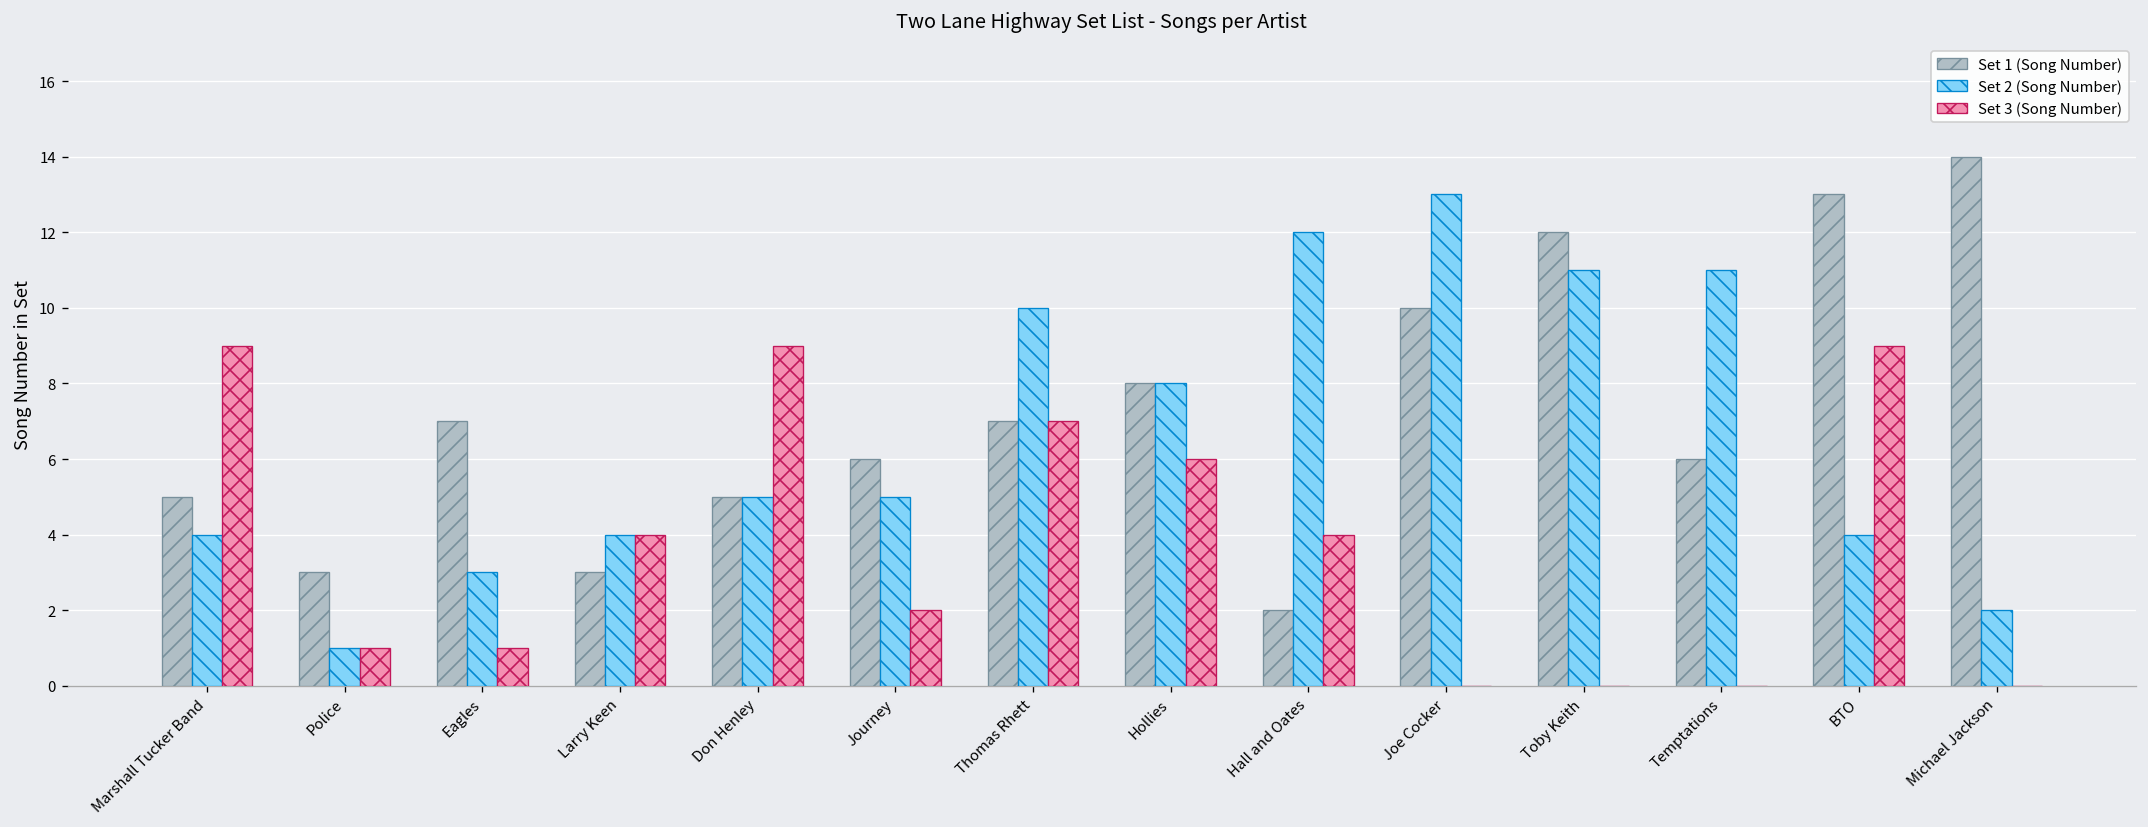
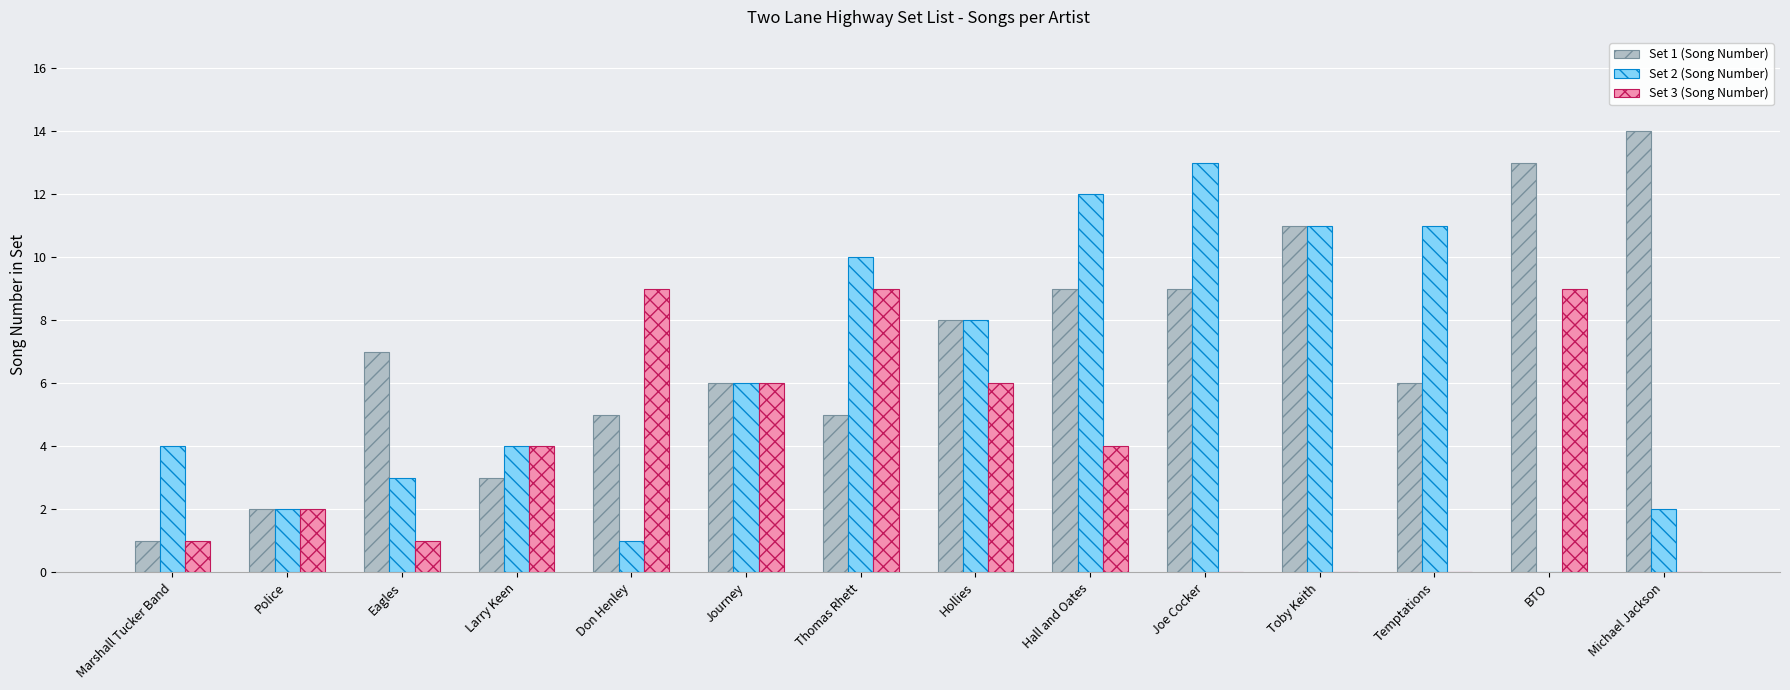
Set 1 (Song Number), Marshall Tucker Band: 5 -> 1
Set 3 (Song Number), Marshall Tucker Band: 9 -> 1
Set 1 (Song Number), Police: 3 -> 2
Set 2 (Song Number), Police: 1 -> 2
Set 3 (Song Number), Police: 1 -> 2
Set 2 (Song Number), Don Henley: 5 -> 1
Set 2 (Song Number), Journey: 5 -> 6
Set 3 (Song Number), Journey: 2 -> 6
Set 1 (Song Number), Thomas Rhett: 7 -> 5
Set 3 (Song Number), Thomas Rhett: 7 -> 9
Set 1 (Song Number), Hall and Oates: 2 -> 9
Set 1 (Song Number), Joe Cocker: 10 -> 9
Set 1 (Song Number), Toby Keith: 12 -> 11
Set 2 (Song Number), BTO: 4 -> 0
